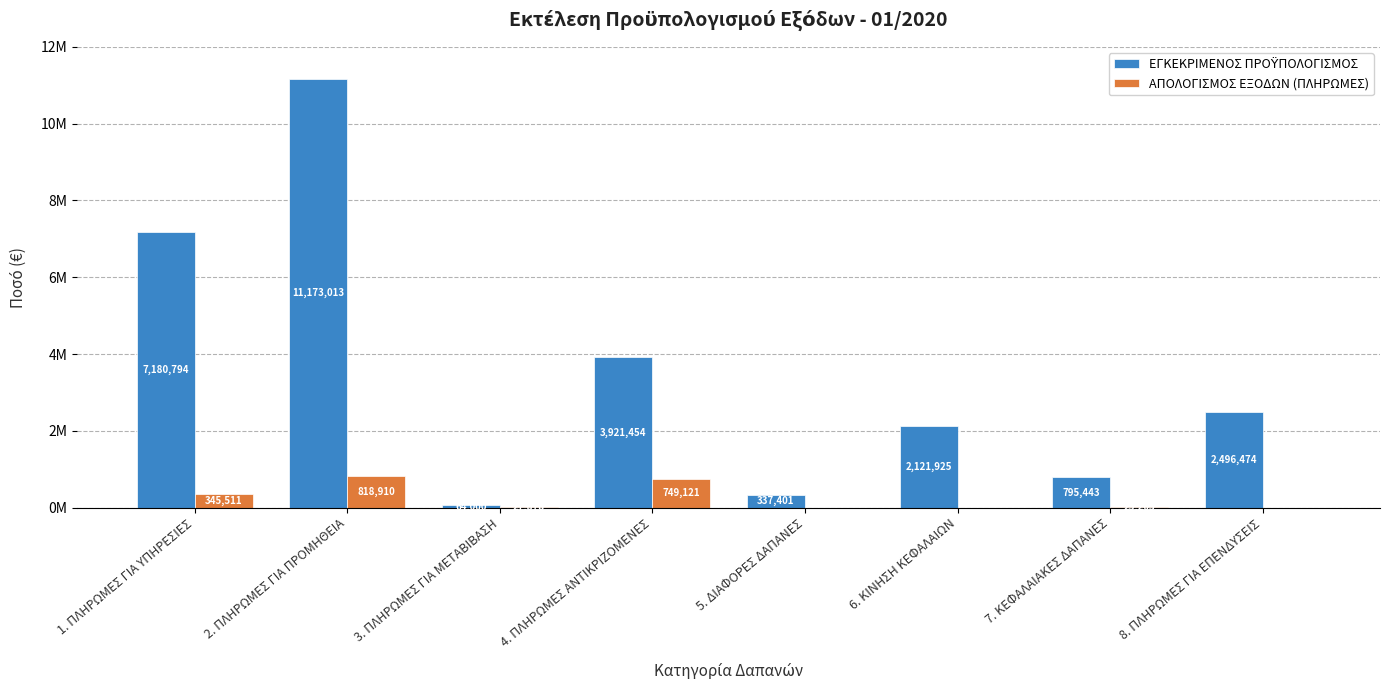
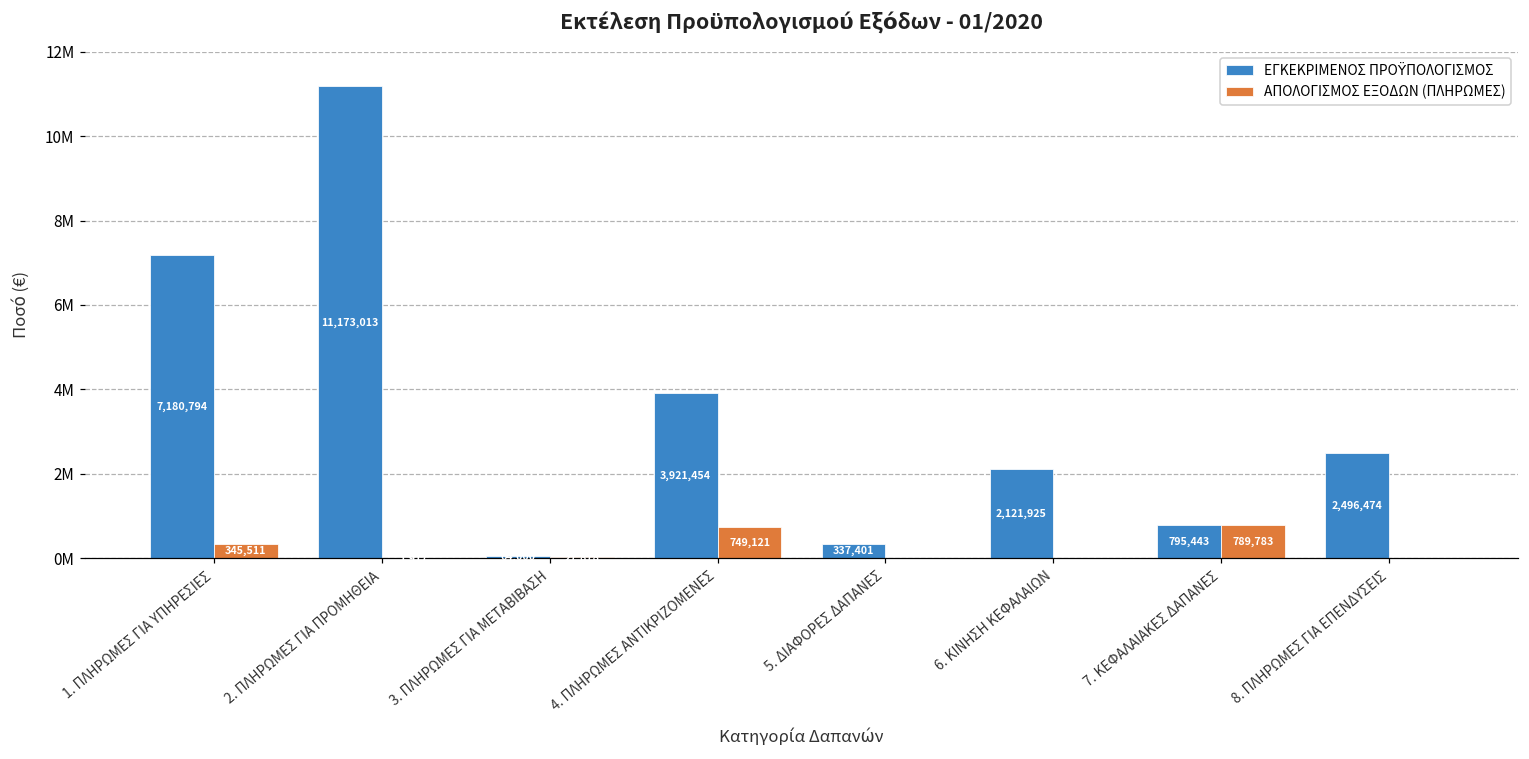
ΑΠΟΛΟΓΙΣΜΟΣ ΕΞΟΔΩΝ (ΠΛΗΡΩΜΕΣ), 2. ΠΛΗΡΩΜΕΣ ΓΙΑ ΠΡΟΜΗΘΕΙΑ: 800000 -> 0
ΑΠΟΛΟΓΙΣΜΟΣ ΕΞΟΔΩΝ (ΠΛΗΡΩΜΕΣ), 7. ΚΕΦΑΛΑΙΑΚΕΣ ΔΑΠΑΝΕΣ: 0 -> 800000
